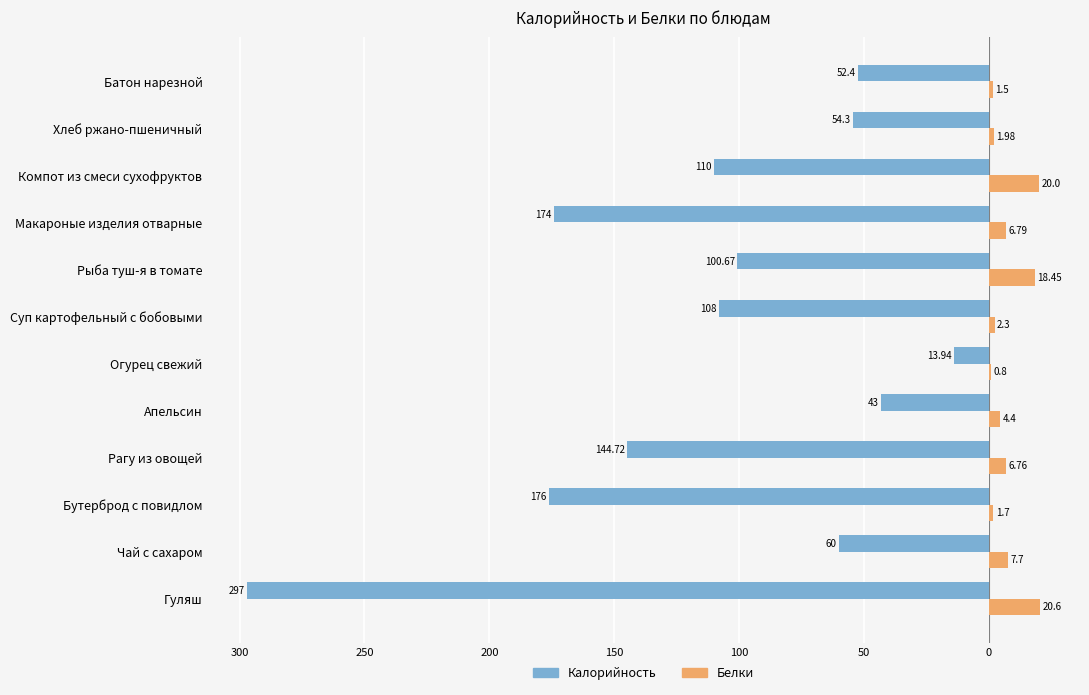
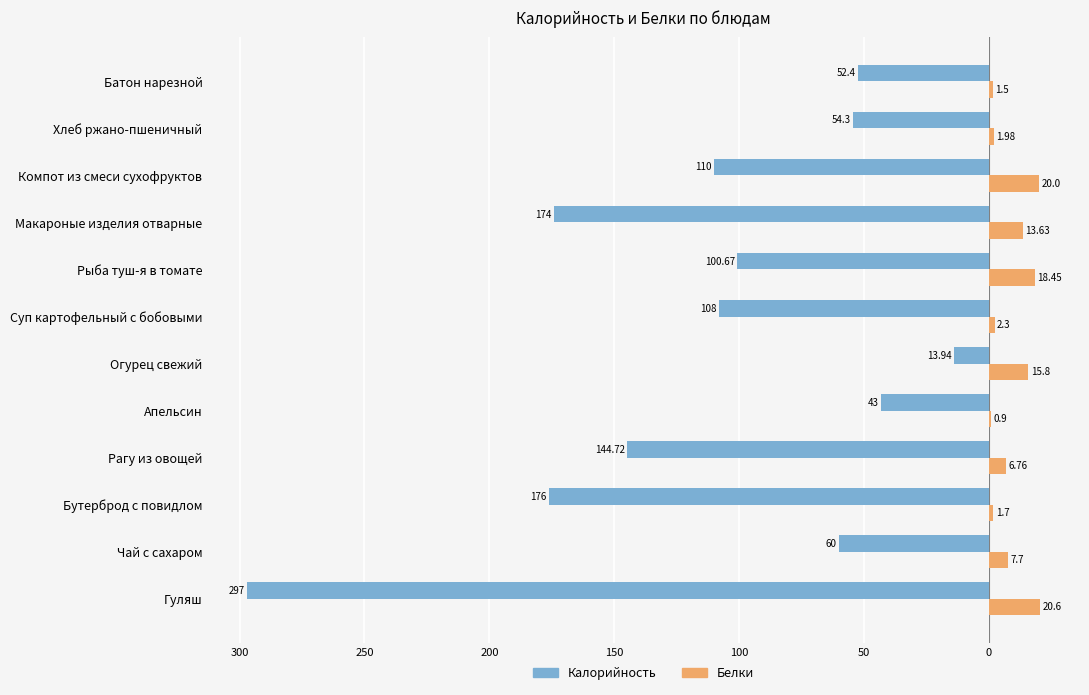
Белки, Макароные изделия отварные: 6.79 -> 13.63
Белки, Огурец свежий: 0.8 -> 15.8
Белки, Апельсин: 4.4 -> 0.9
